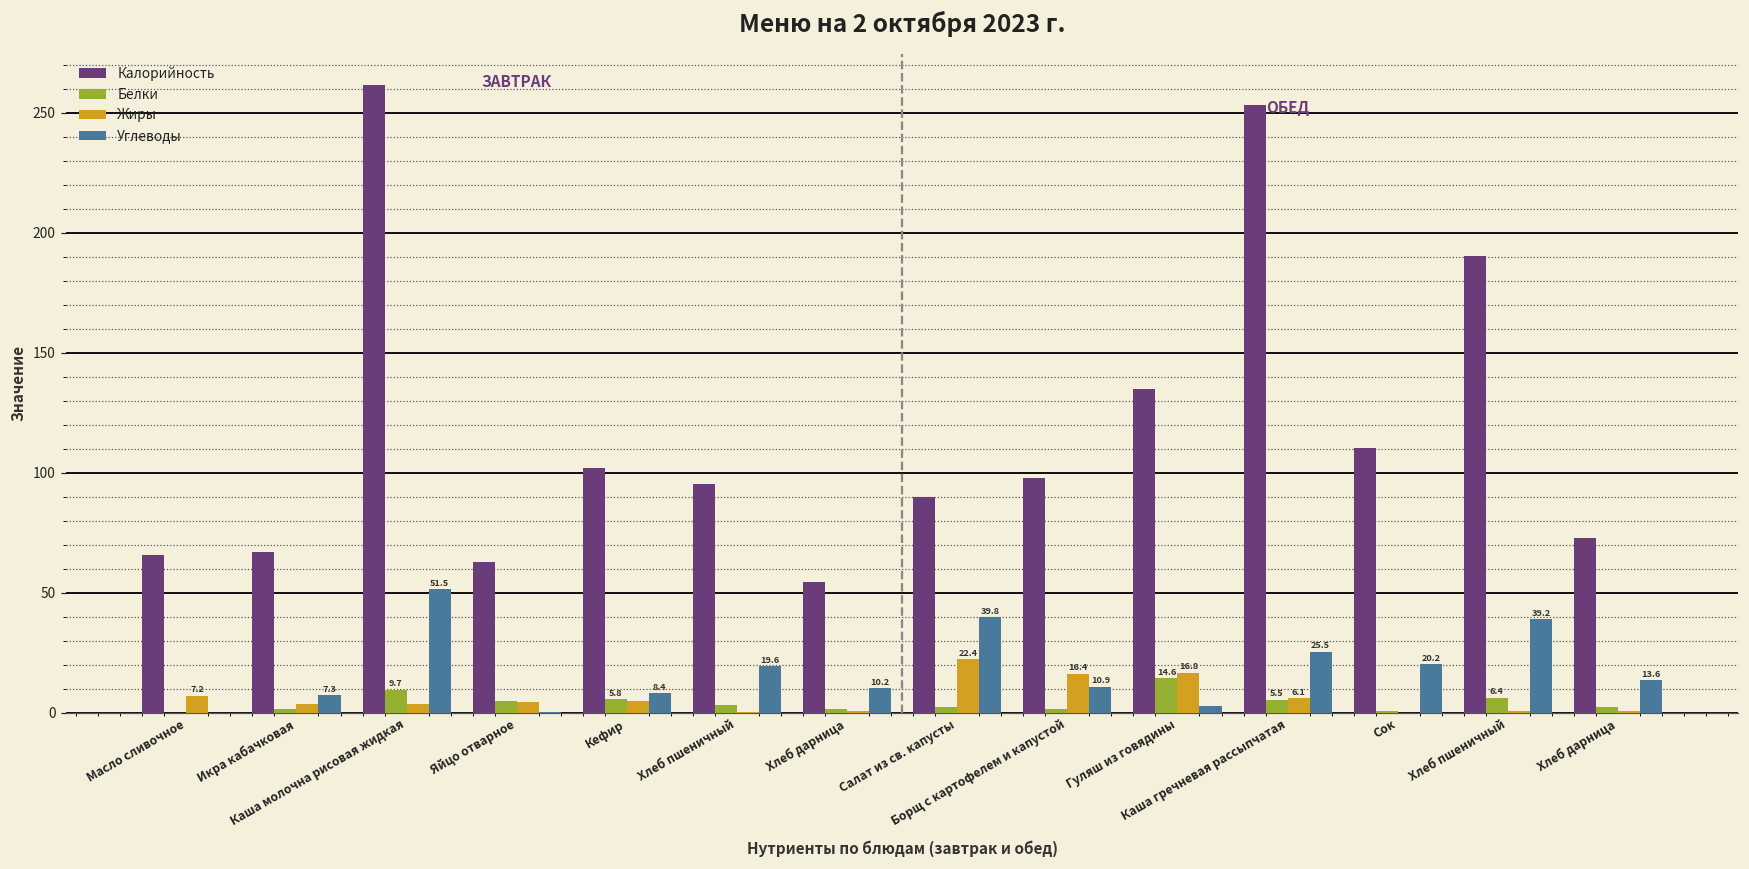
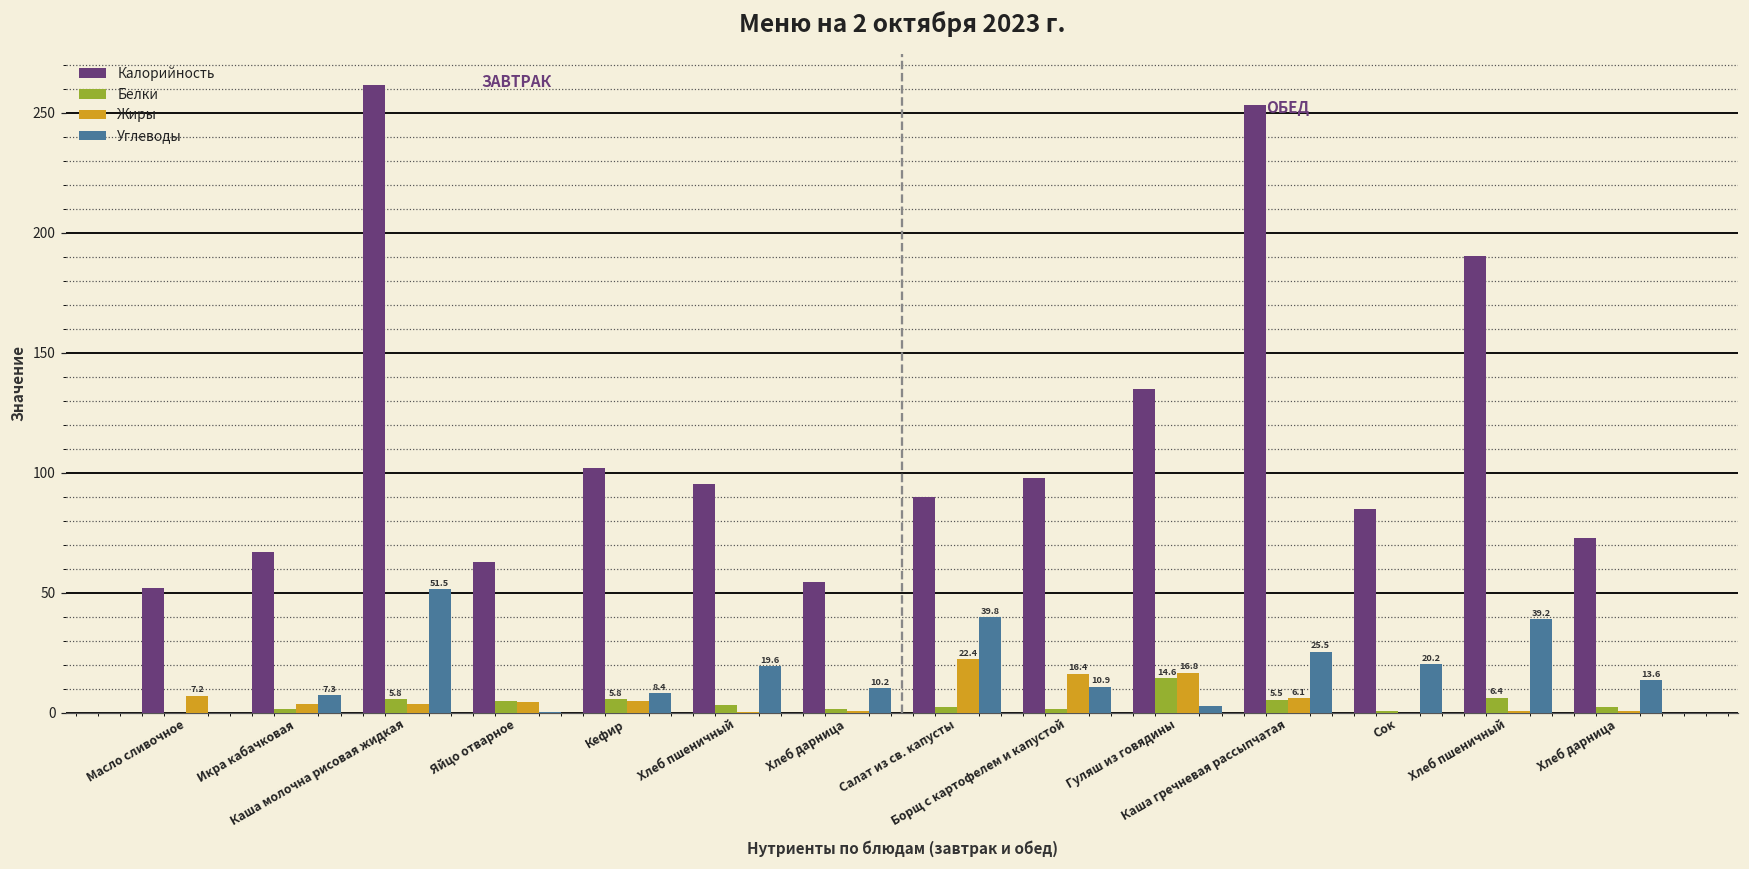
Калорийность, Масло сливочное: 66 -> 52
Белки, Каша молочна рисовая жидкая: 9.7 -> 5.8
Калорийность, Сок: 111 -> 85
